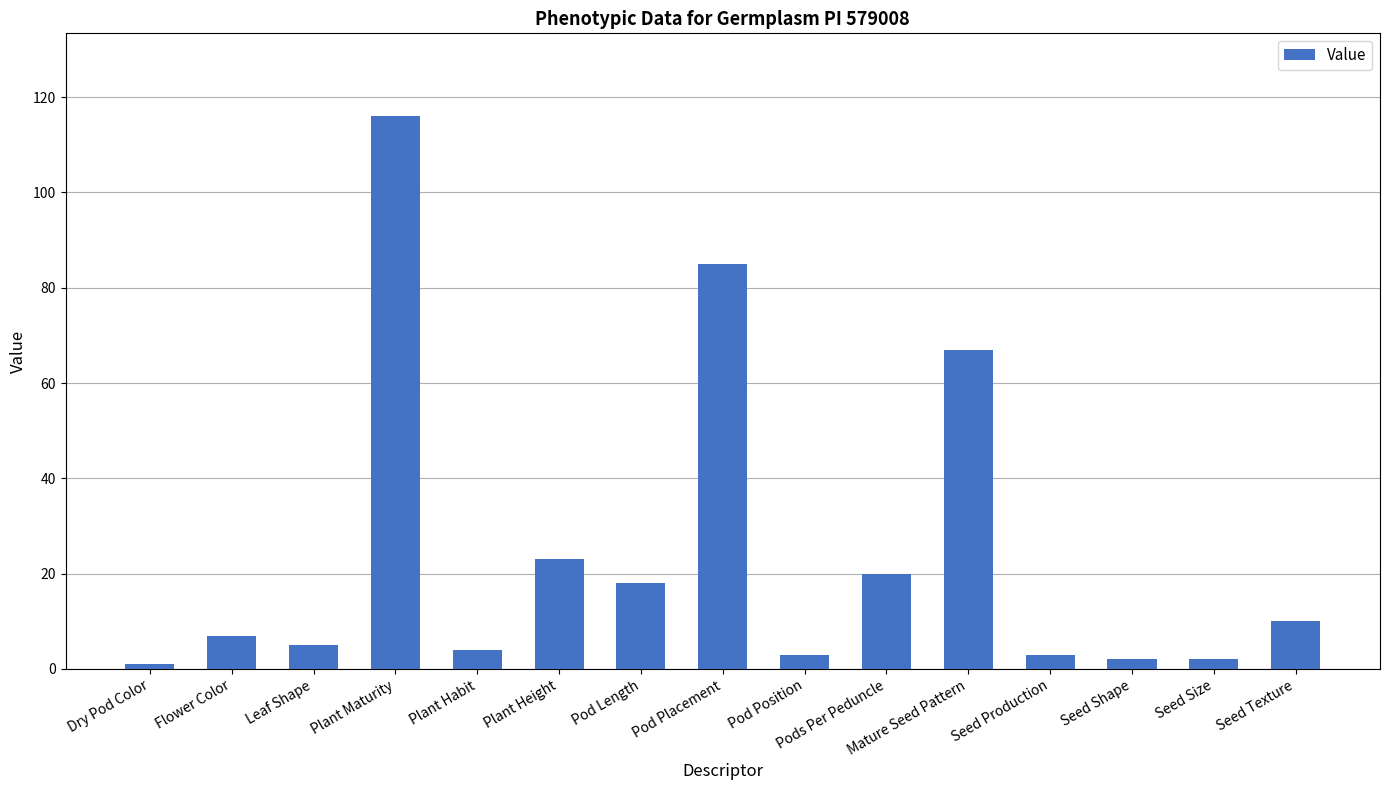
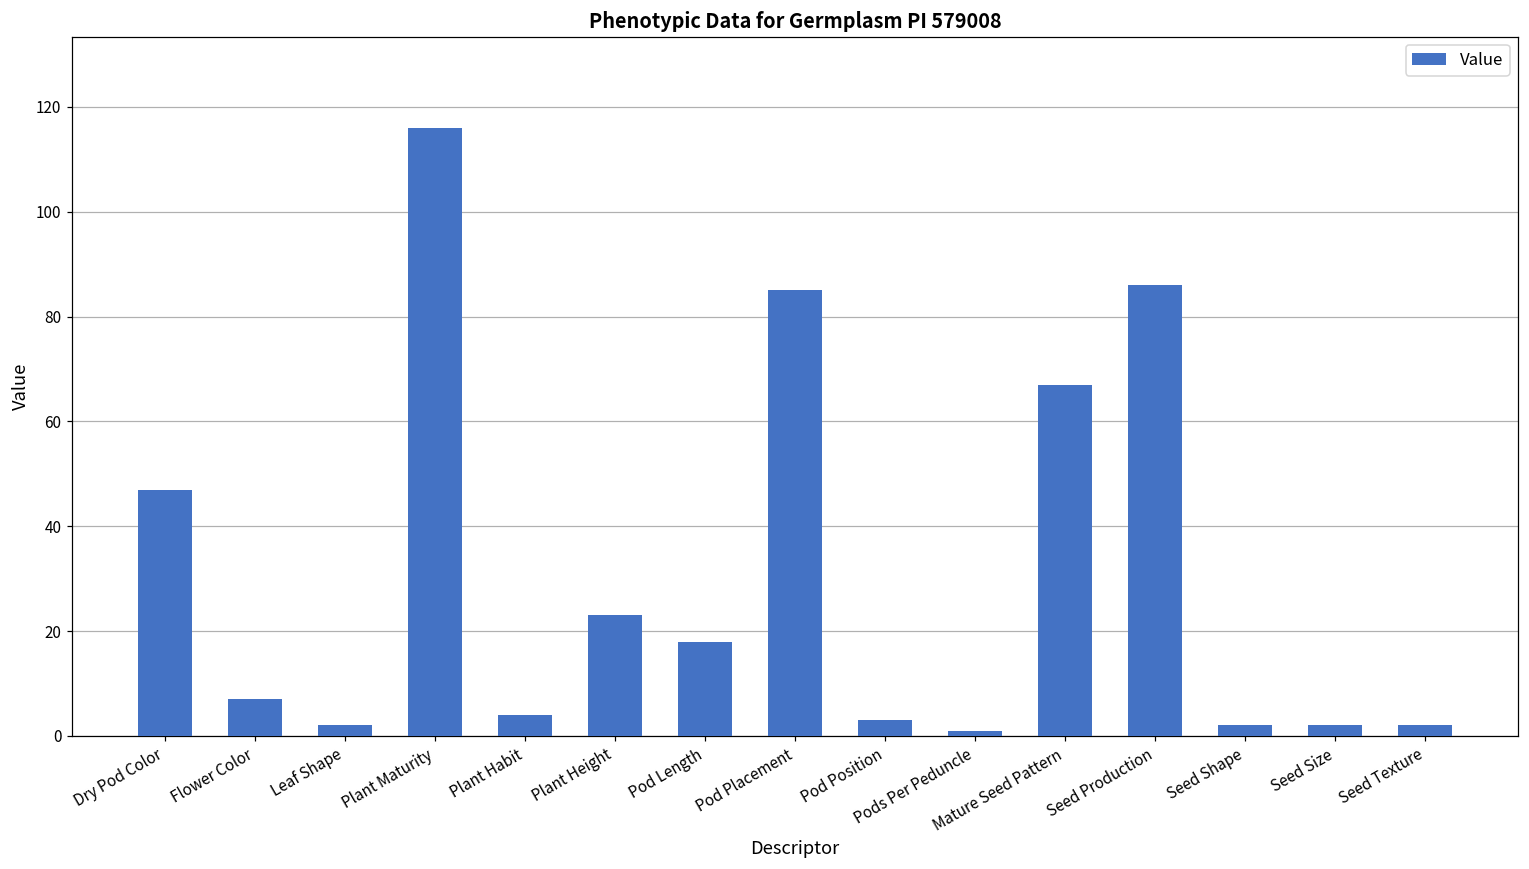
Dry Pod Color: 1 -> 47
Leaf Shape: 5 -> 2
Pods Per Peduncle: 20 -> 1
Seed Production: 3 -> 86
Seed Texture: 10 -> 2
